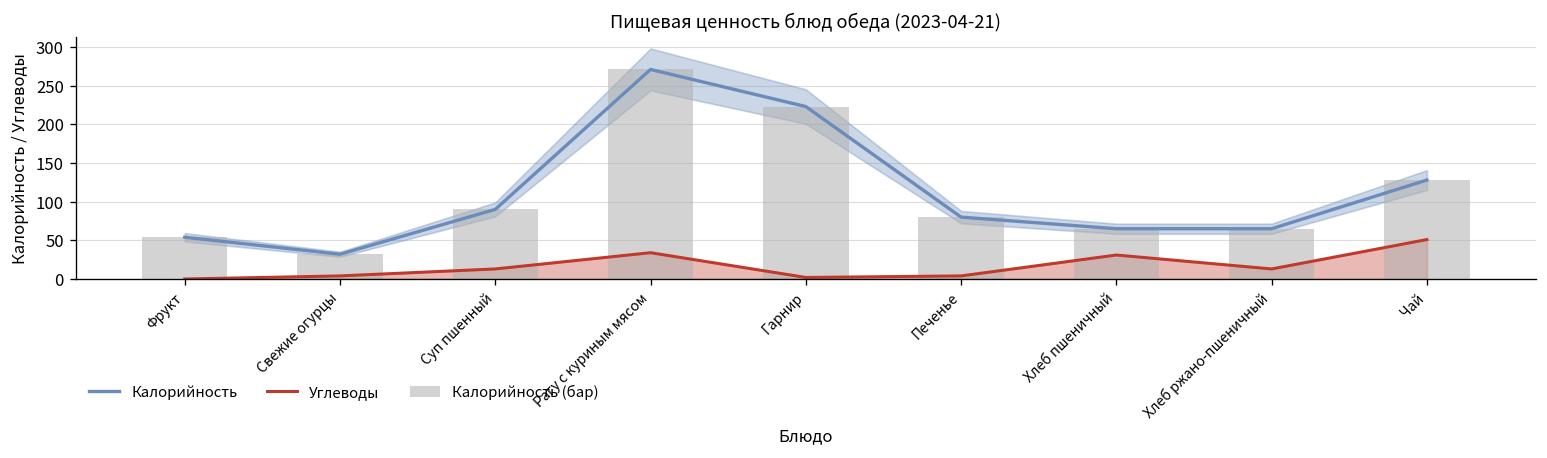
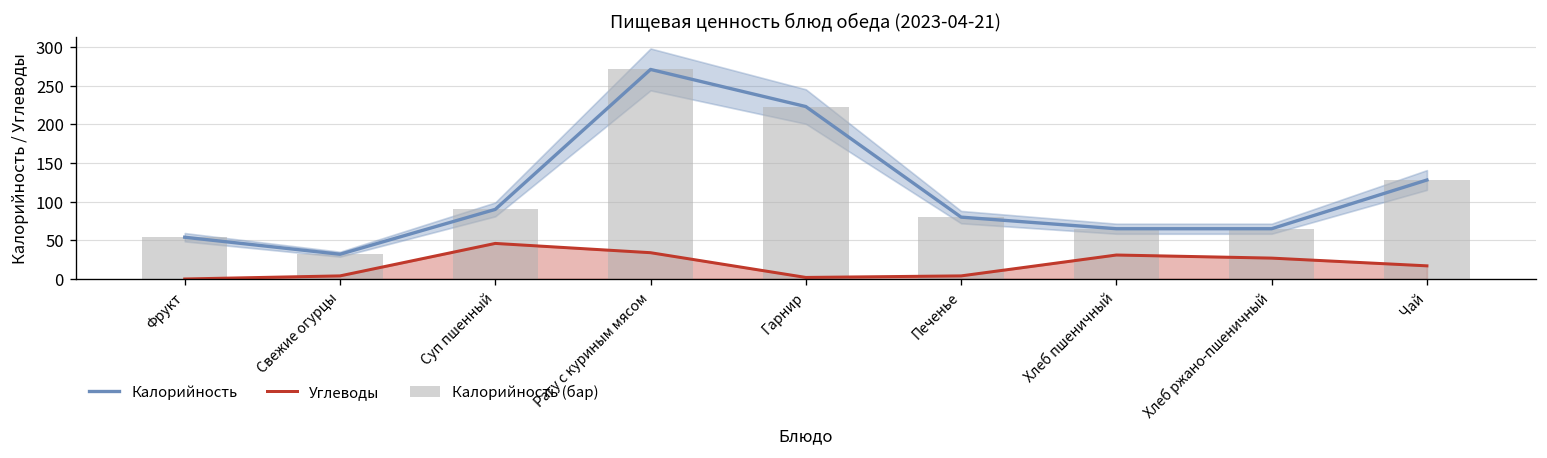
Углеводы, Суп пшенный: 10 -> 50
Углеводы, Хлеб ржано-пшеничный: 10 -> 30
Углеводы, Чай: 50 -> 20
